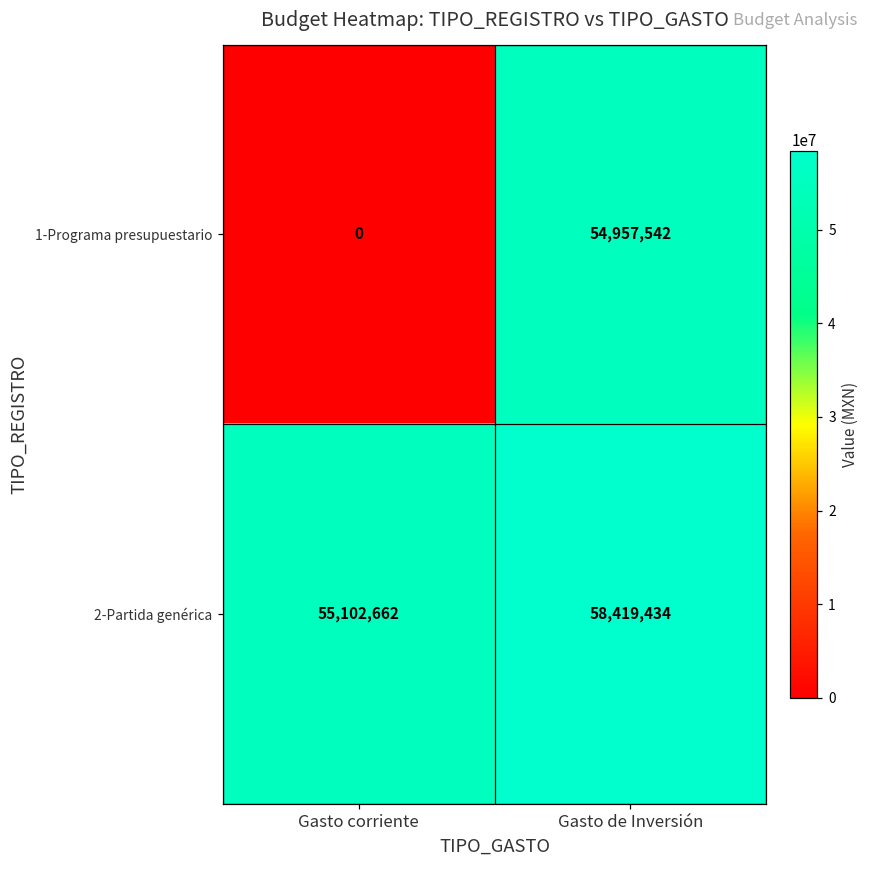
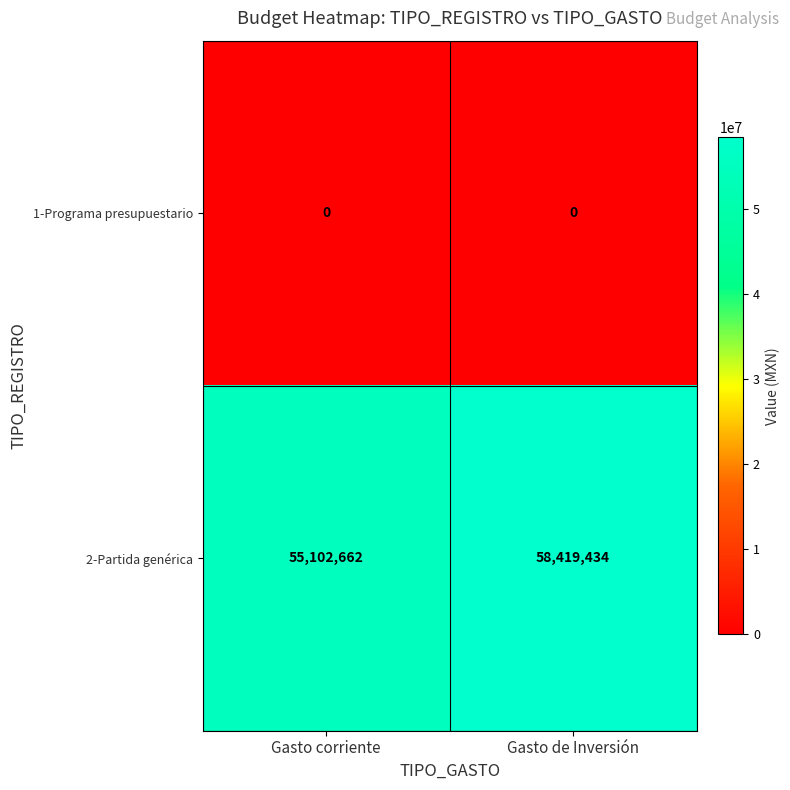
1-Programa presupuestario, Gasto de Inversión: 54,957,542 -> 0
